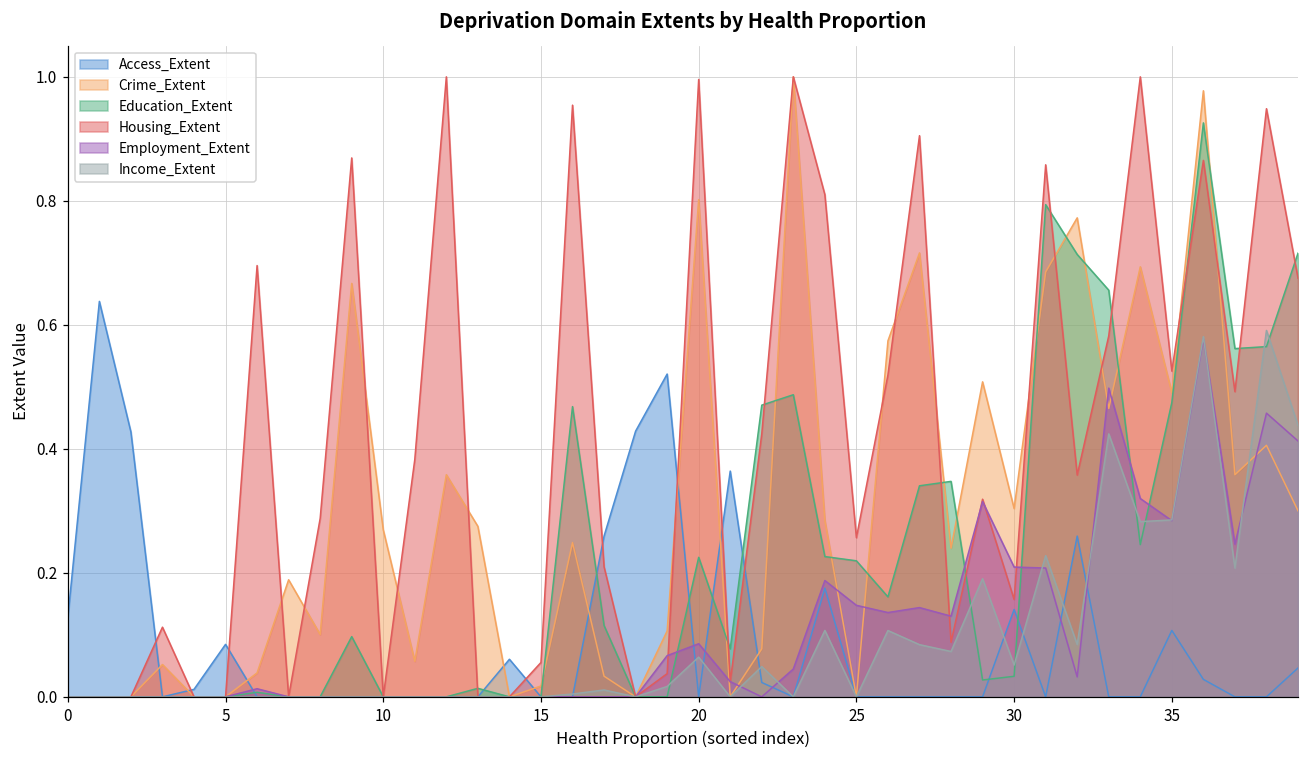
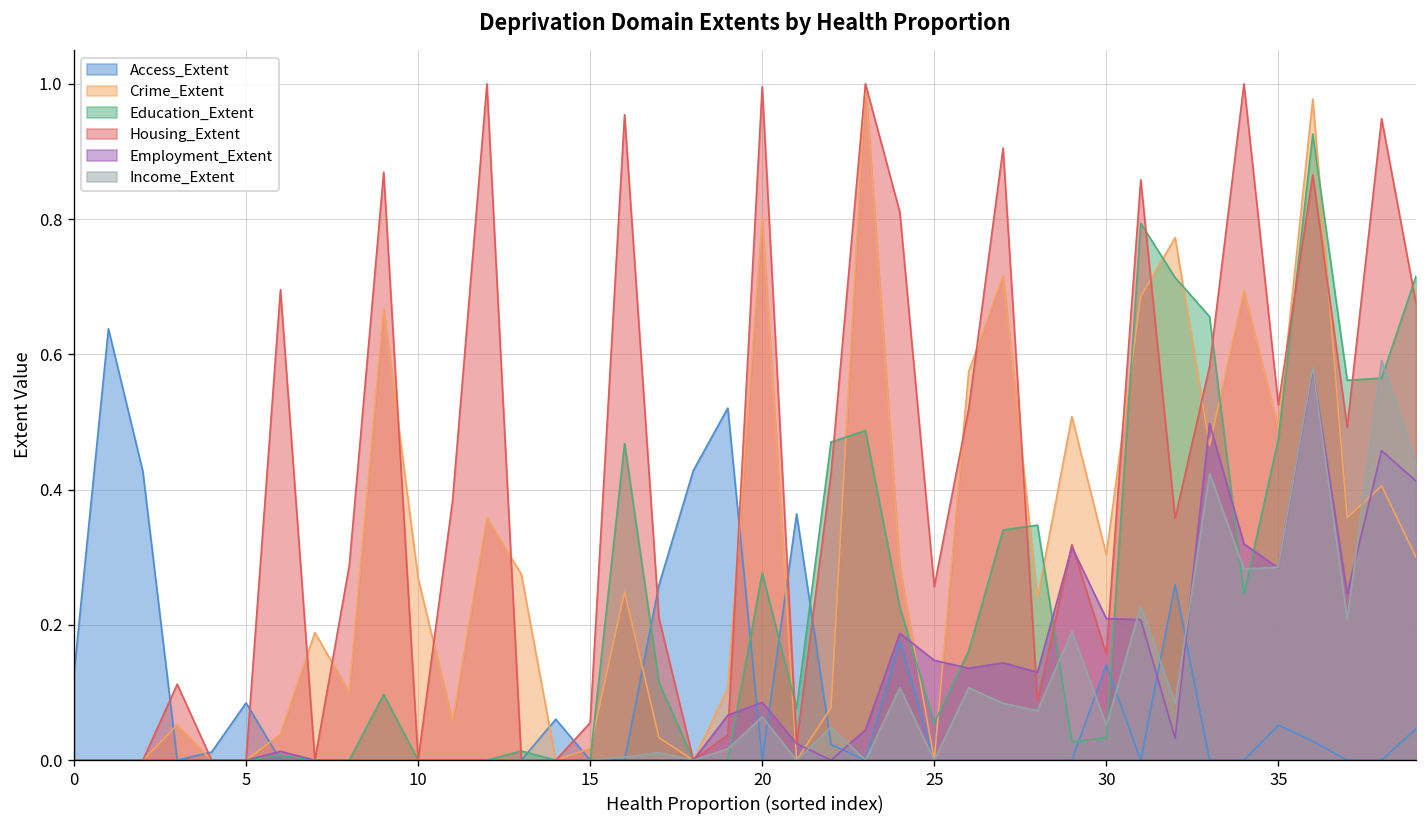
Education_Extent, 20: 0.23 -> 0.28
Education_Extent, 25: 0.22 -> 0.05
Access_Extent, 35: 0.11 -> 0.05
